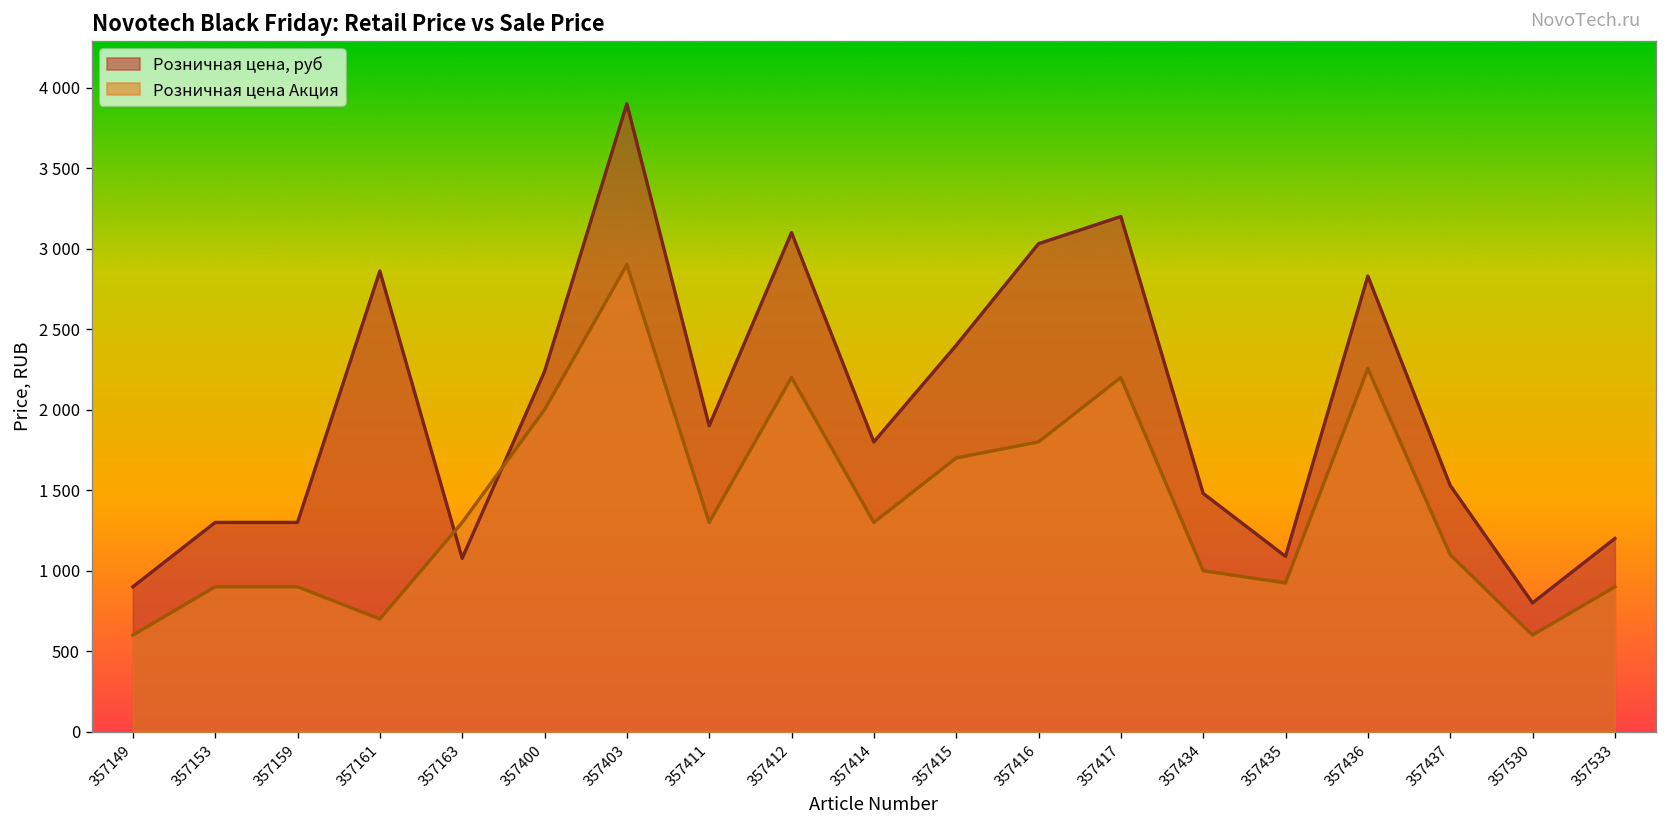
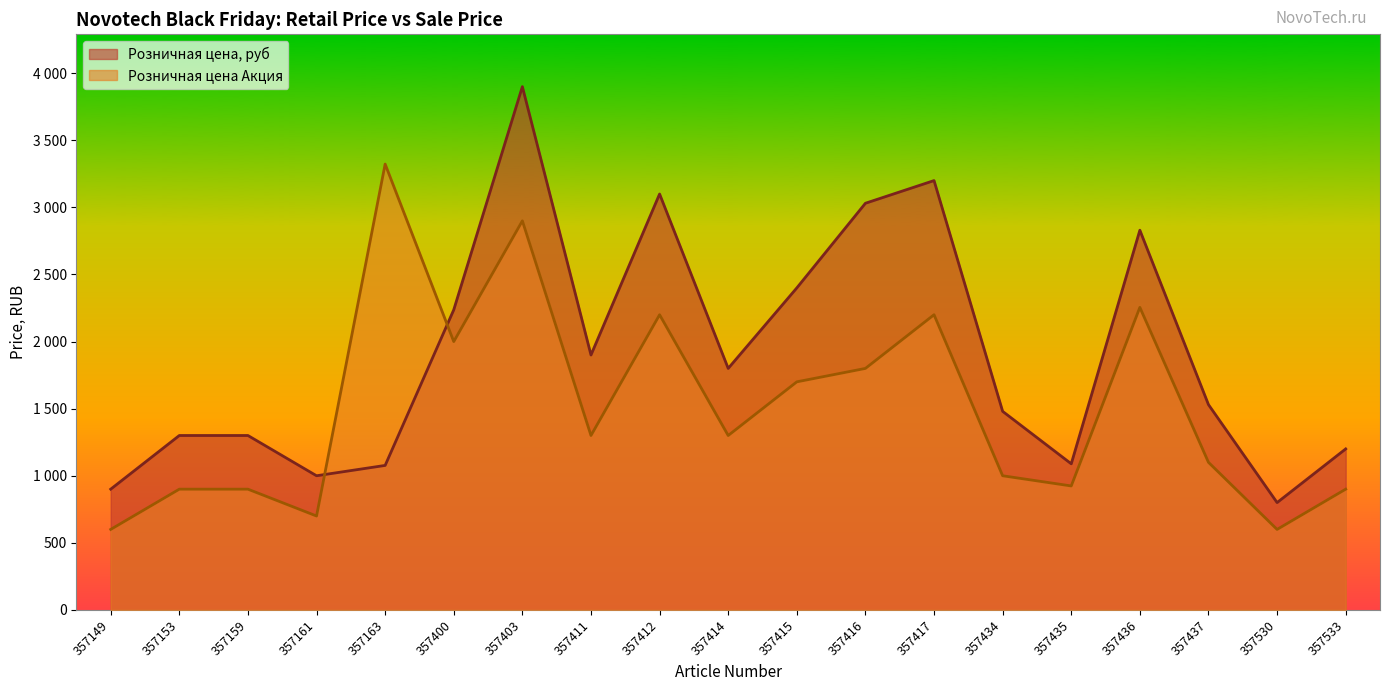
Розничная цена, руб, 357161: 2860 -> 1000
Розничная цена Акция, 357163: 1300 -> 3320
